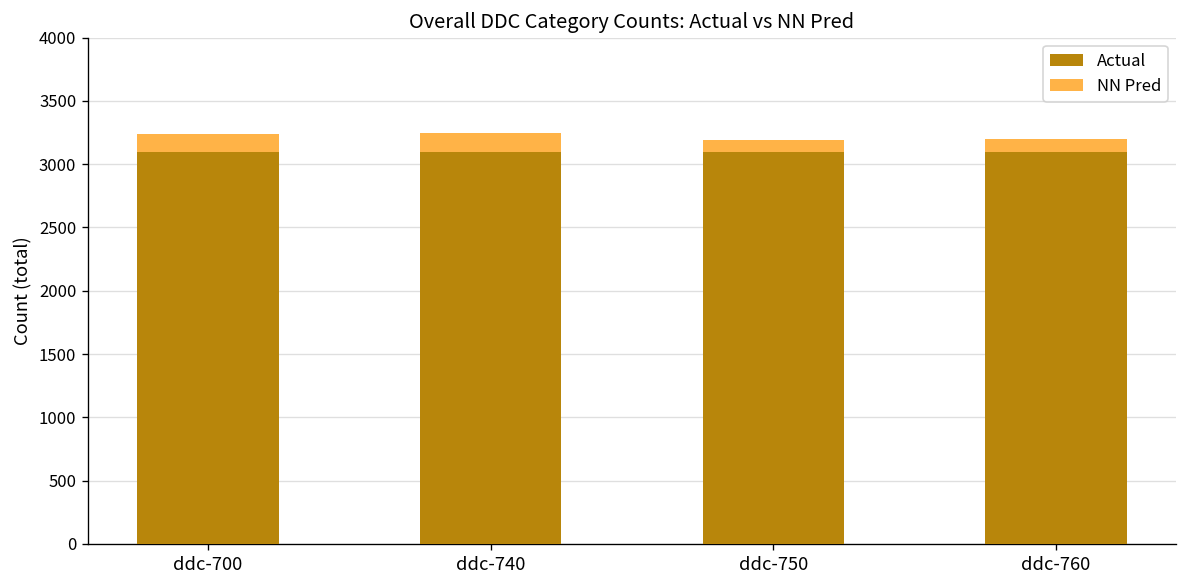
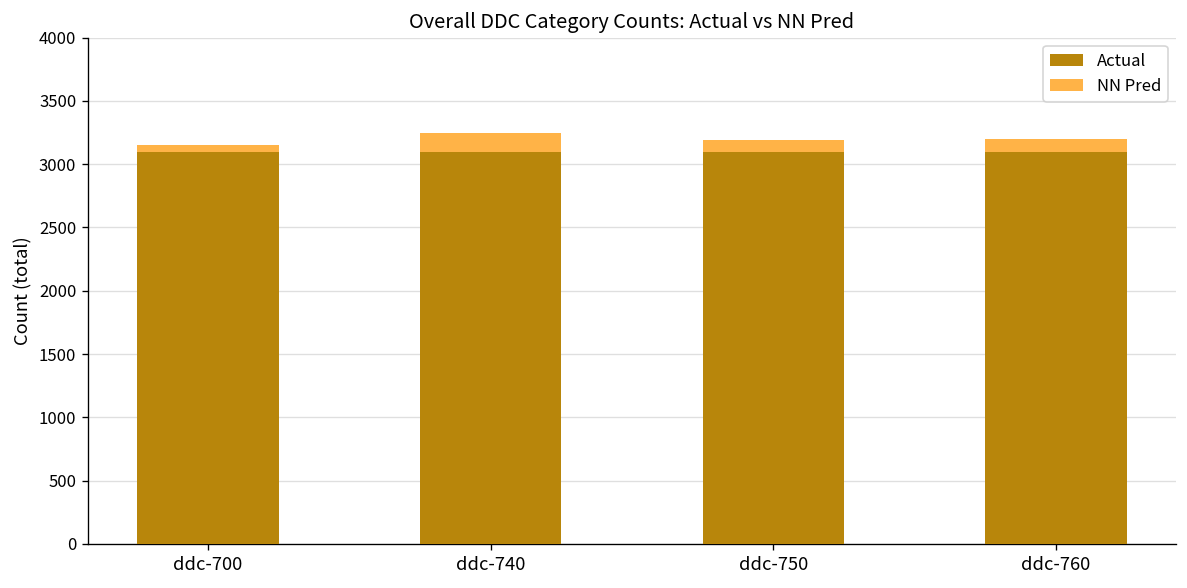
NN Pred, ddc-700: 140 -> 50
